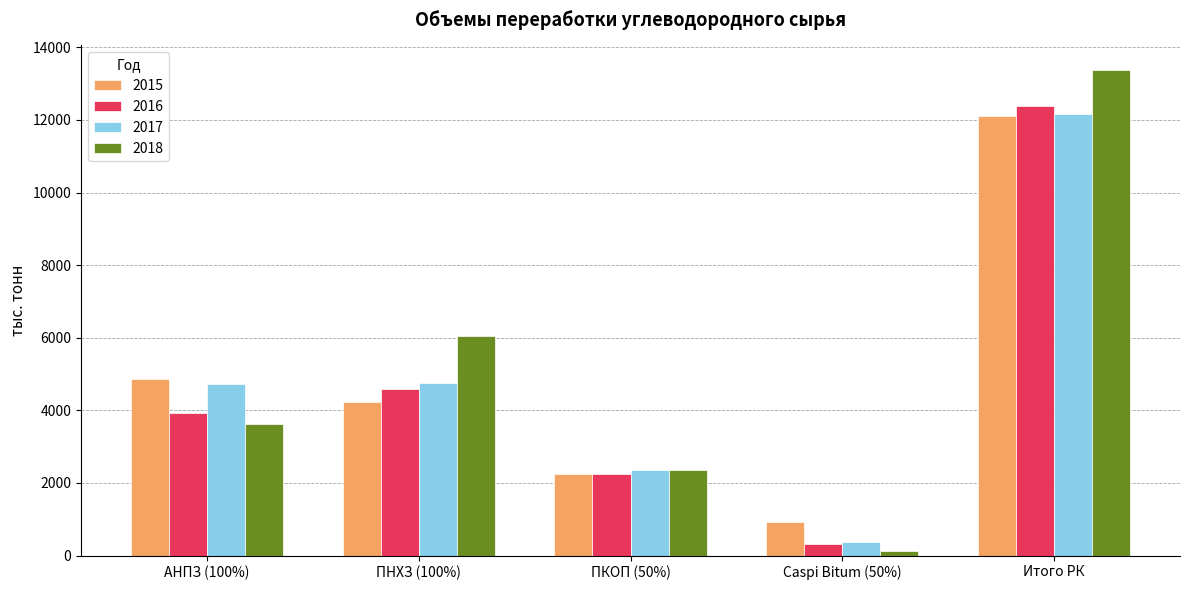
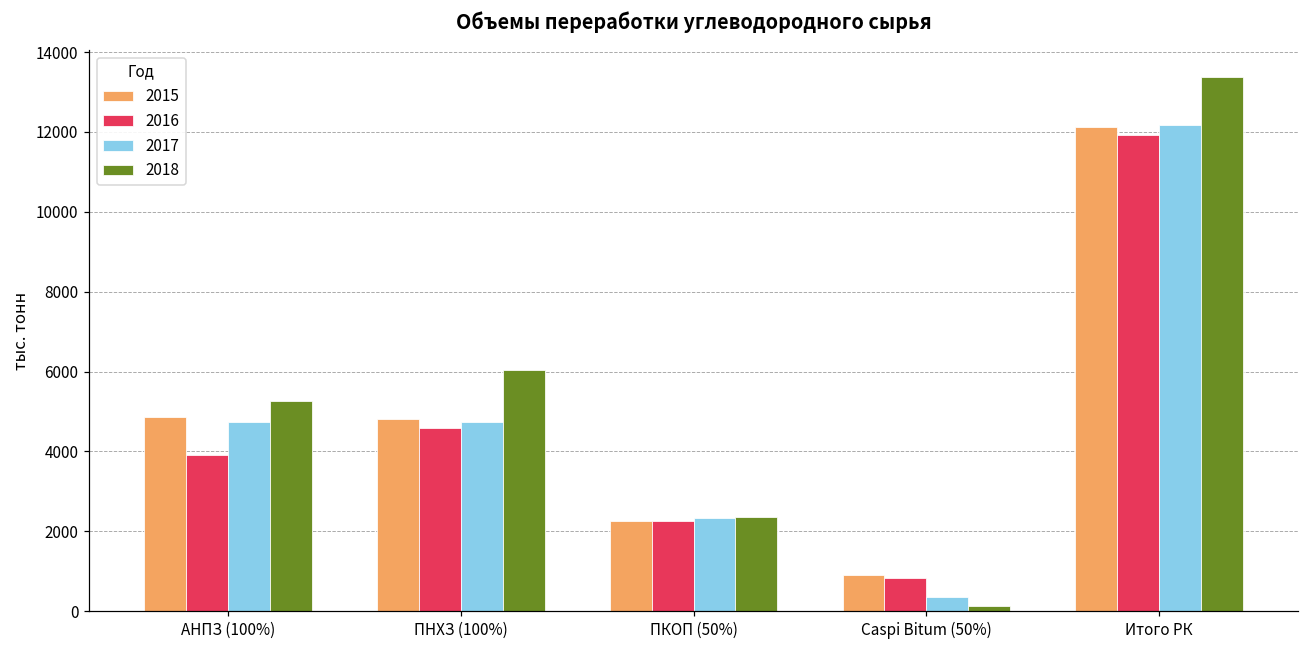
2018, АНПЗ (100%): 3600 -> 5300
2015, ПНХЗ (100%): 4200 -> 4800
2016, Caspi Bitum (50%): 300 -> 800
2016, Итого РК: 12400 -> 11900
